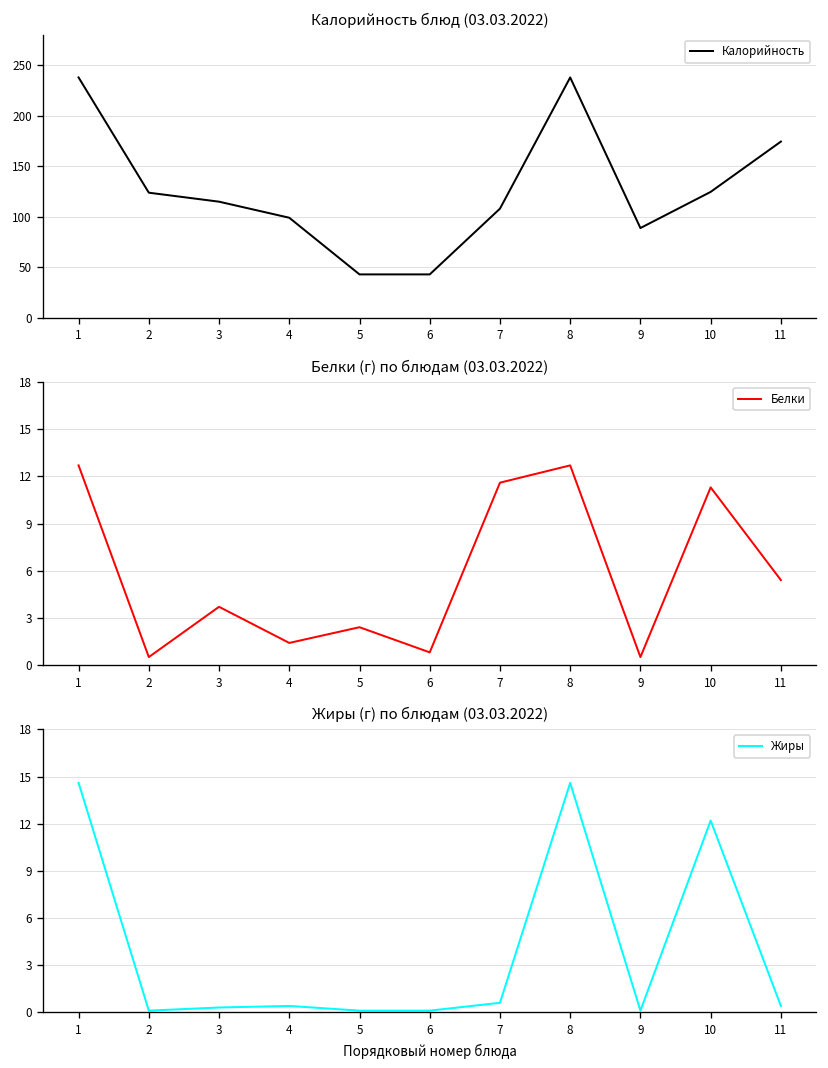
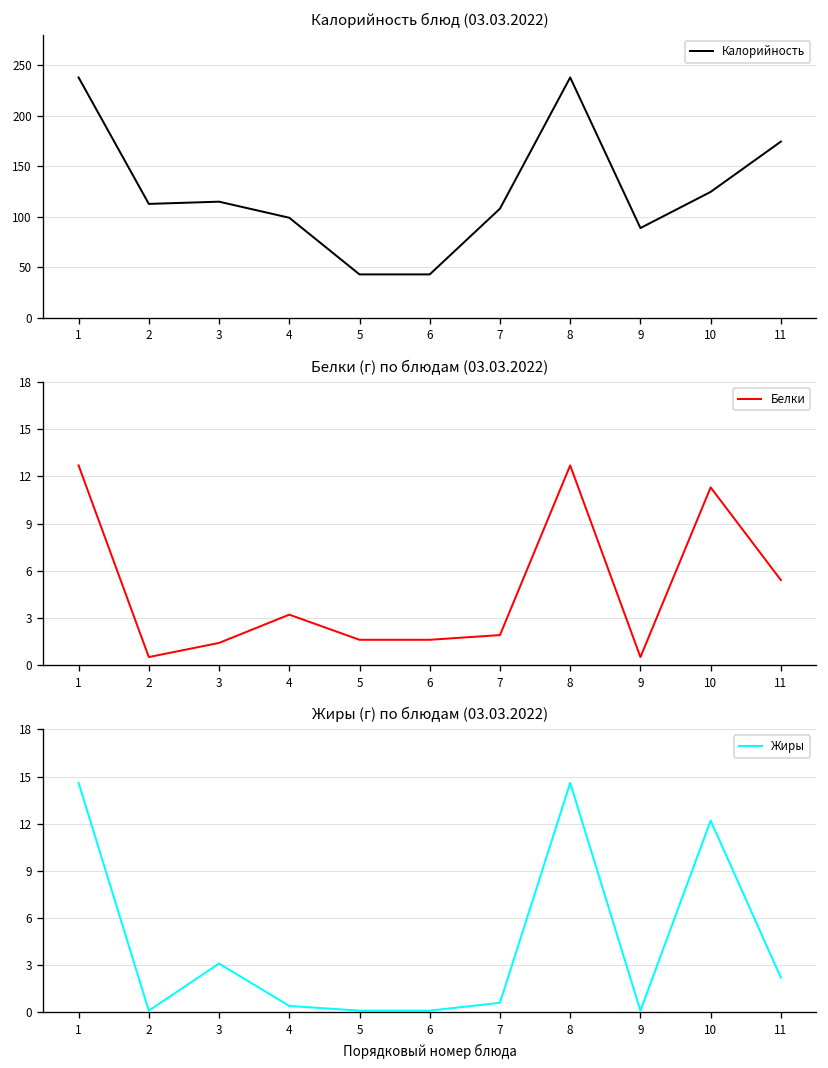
Калорийность блюд (03.03.2022), 2: 120 -> 110
Белки (г) по блюдам (03.03.2022), 3: 3.7 -> 1.4
Белки (г) по блюдам (03.03.2022), 4: 1.4 -> 3.2
Белки (г) по блюдам (03.03.2022), 5: 2.4 -> 1.6
Белки (г) по блюдам (03.03.2022), 6: 0.8 -> 1.6
Белки (г) по блюдам (03.03.2022), 7: 11.6 -> 1.9
Жиры (г) по блюдам (03.03.2022), 3: 0.3 -> 3.1
Жиры (г) по блюдам (03.03.2022), 11: 0.4 -> 2.2
